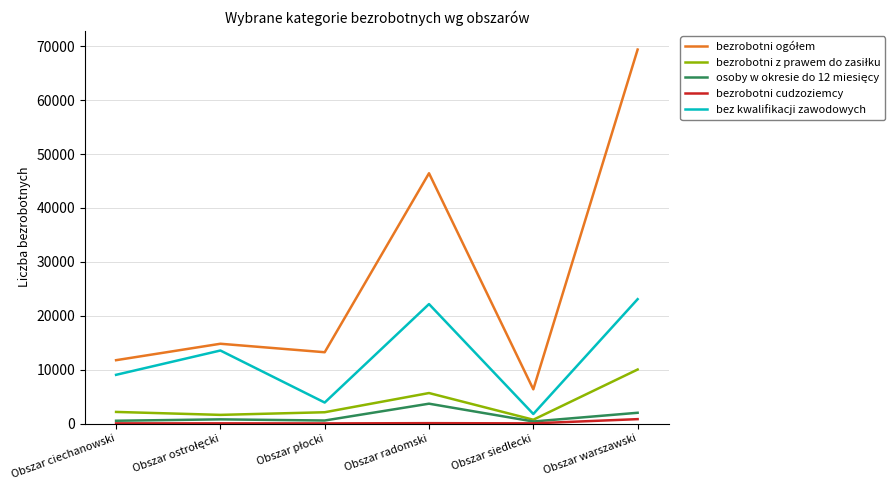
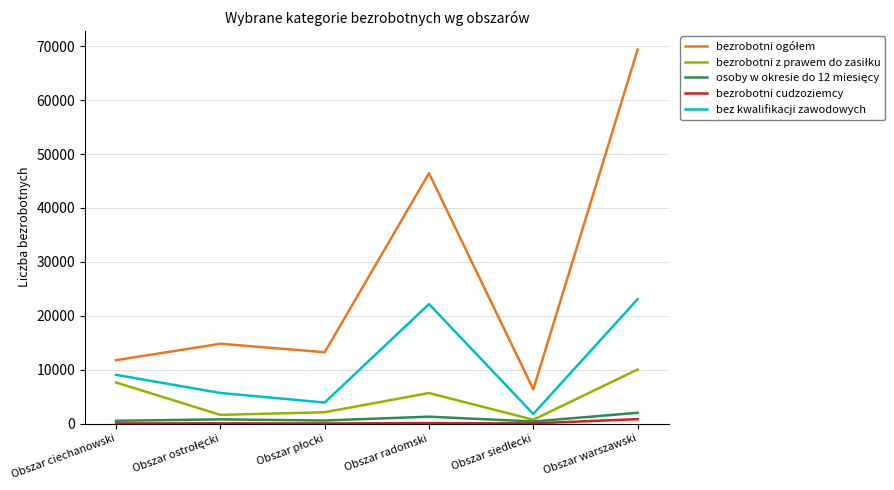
bezrobotni z prawem do zasiłku, Obszar ciechanowski: 2000 -> 8000
bez kwalifikacji zawodowych, Obszar ostrołęcki: 14000 -> 6000
osoby w okresie do 12 miesięcy, Obszar radomski: 4000 -> 1000
